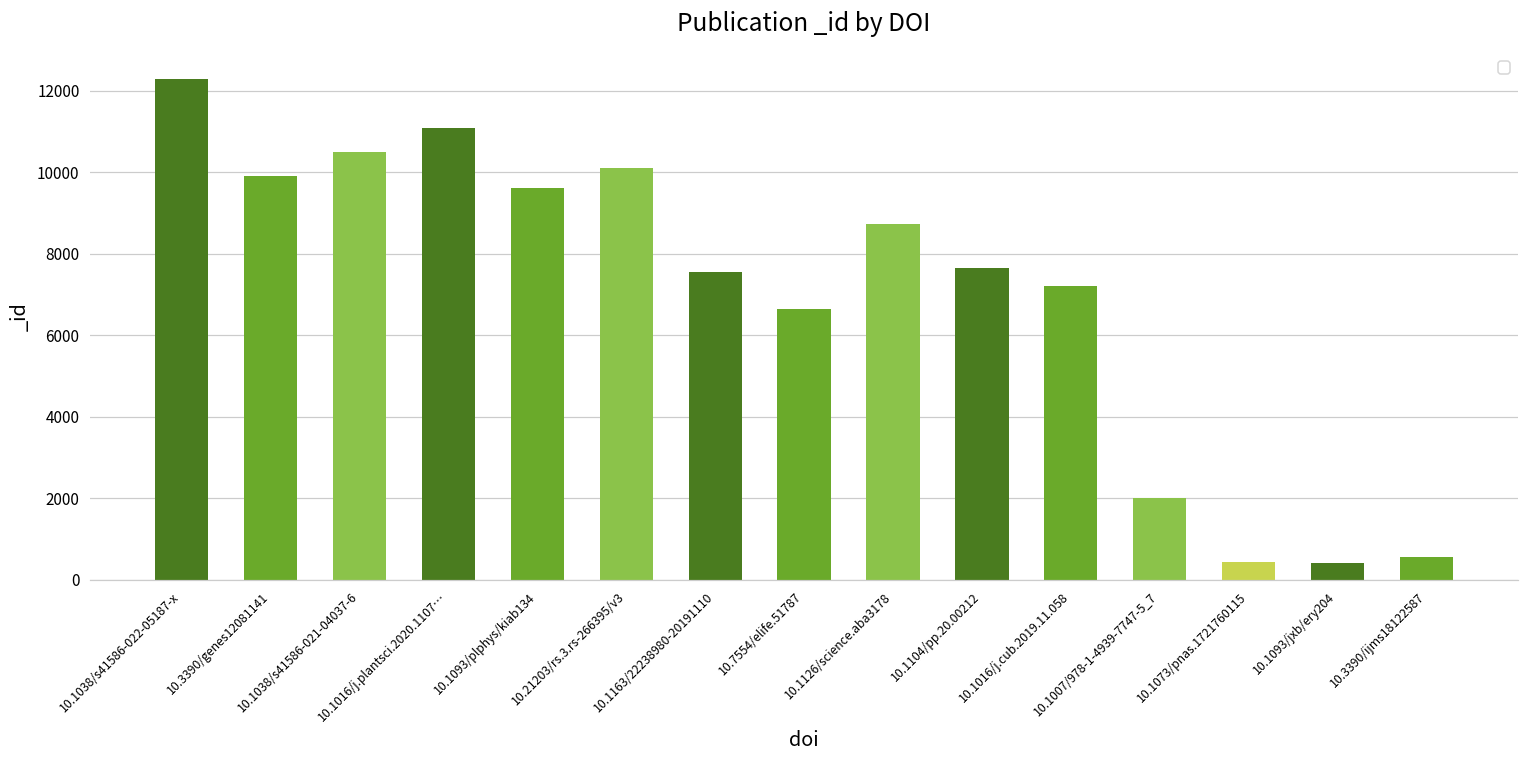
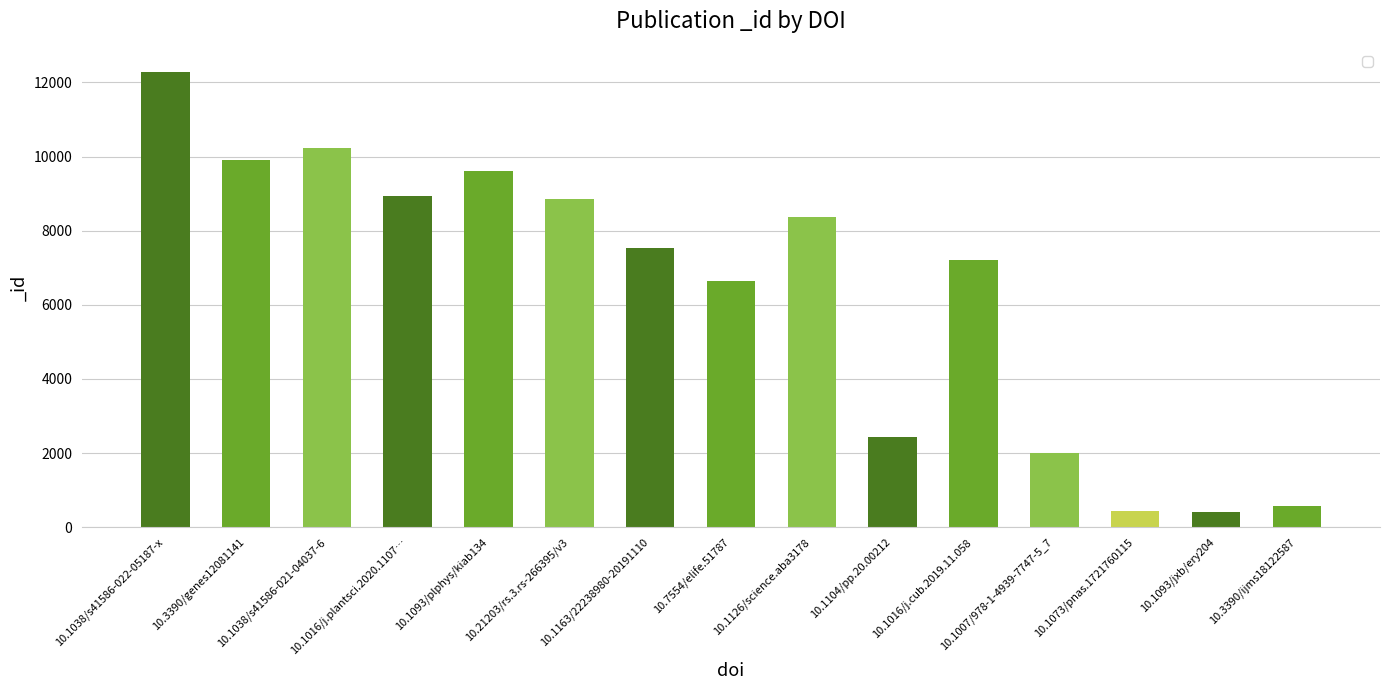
10.1038/s41586-021-04037-6: 10500 -> 10200
10.1016/j.plantsci.2020.1107…: 11100 -> 8900
10.21203/rs.3.rs-266395/v3: 10100 -> 8900
10.1126/science.aba3178: 8700 -> 8400
10.1104/pp.20.00212: 7600 -> 2400
